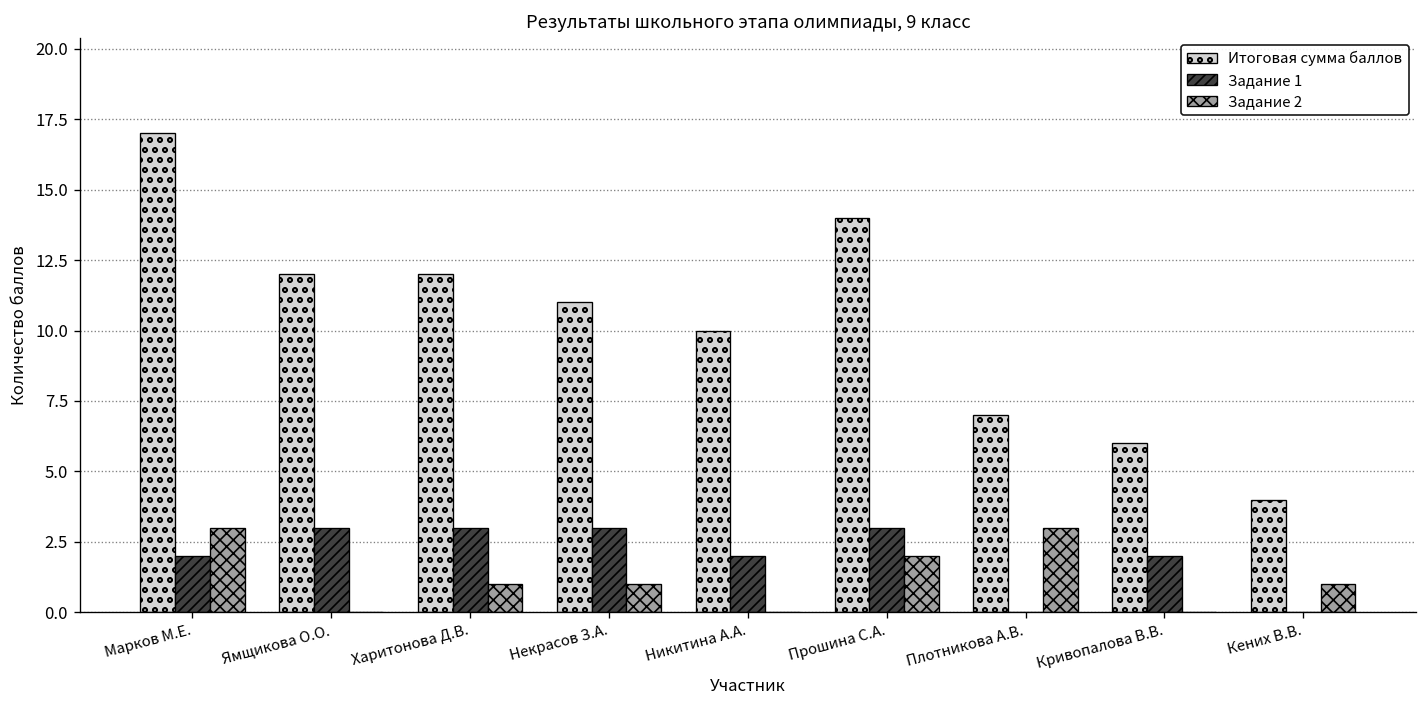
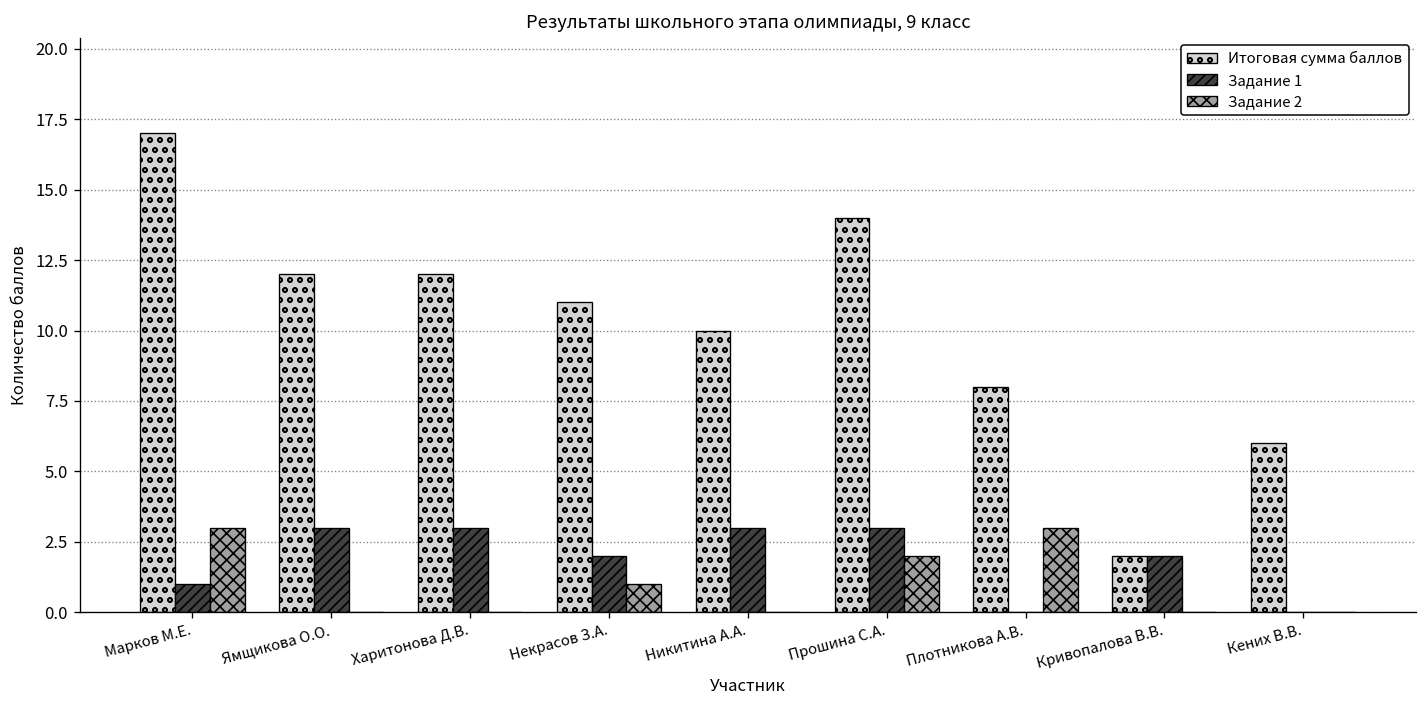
Задание 1, Марков М.Е.: 2 -> 1
Задание 2, Харитонова Д.В.: 1 -> 0
Задание 1, Некрасов З.А.: 3 -> 2
Задание 1, Никитина А.А.: 2 -> 3
Итоговая сумма баллов, Плотникова А.В.: 7 -> 8
Итоговая сумма баллов, Кривопалова В.В.: 6 -> 2
Итоговая сумма баллов, Кених В.В.: 4 -> 6
Задание 2, Кених В.В.: 1 -> 0
